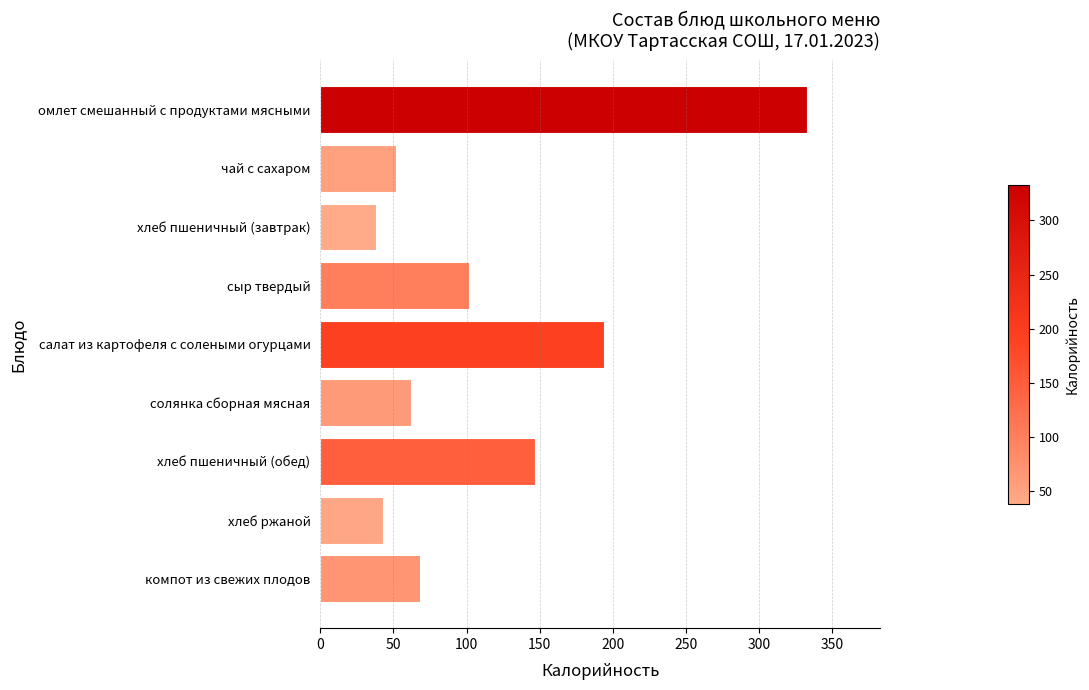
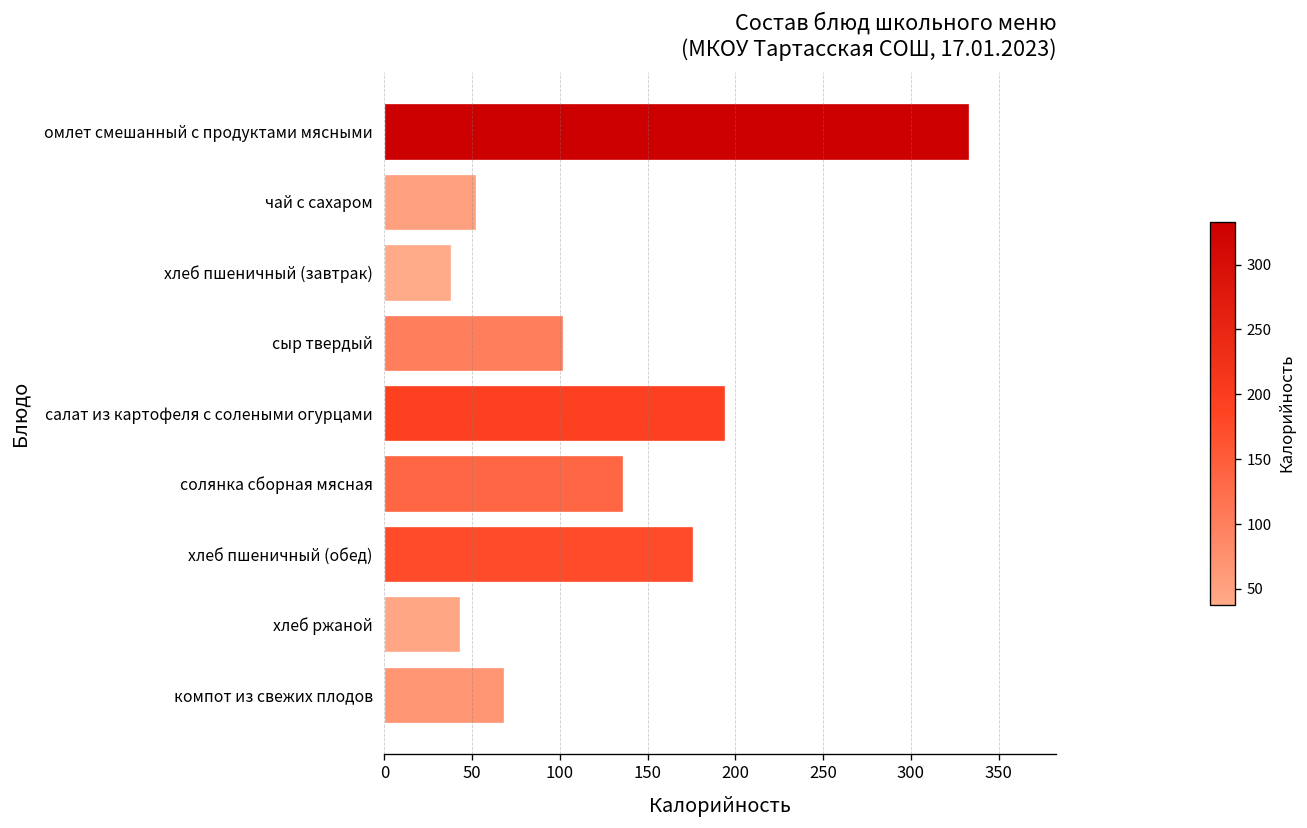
солянка сборная мясная: 62 -> 136
хлеб пшеничный (обед): 147 -> 176
